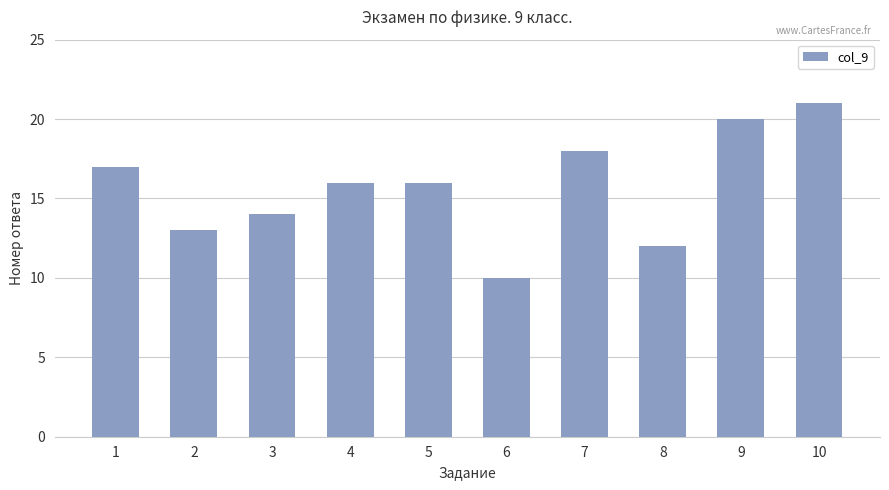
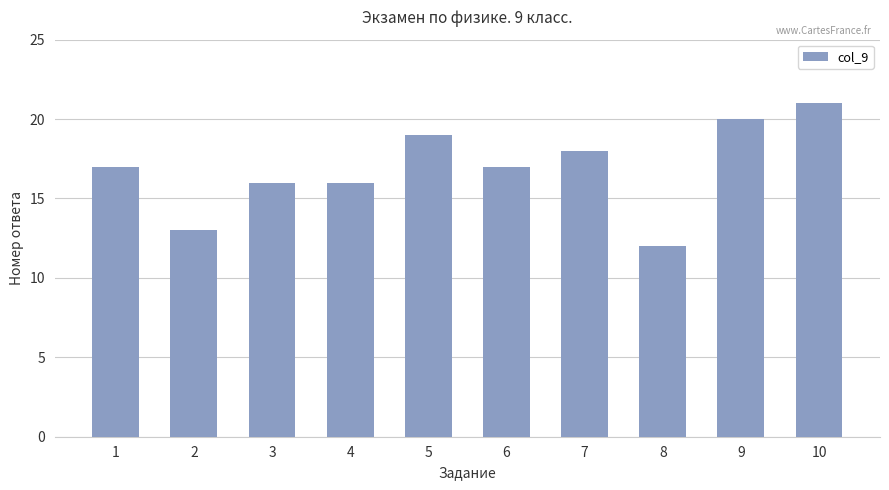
3: 14 -> 16
5: 16 -> 19
6: 10 -> 17
